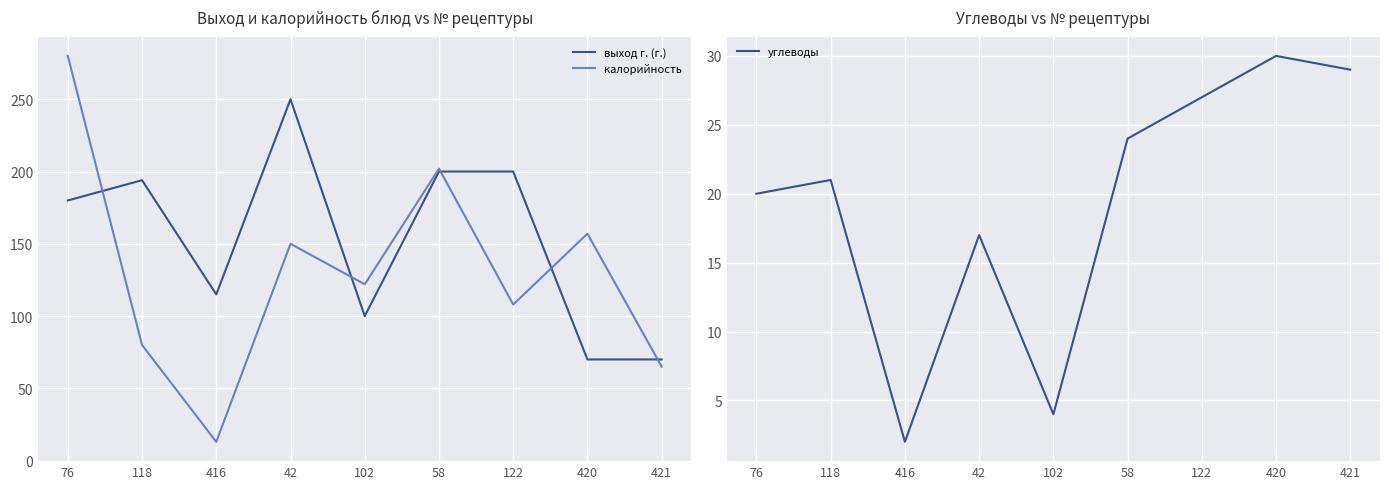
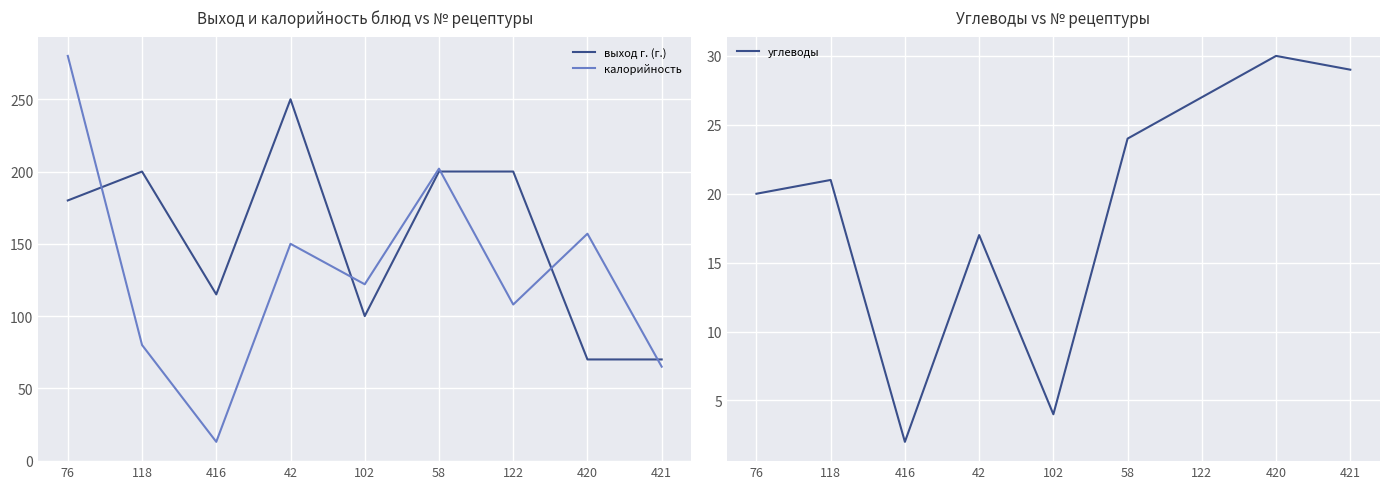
Выход и калорийность блюд vs № рецептуры, выход г. (г.), 118: 194 -> 200
